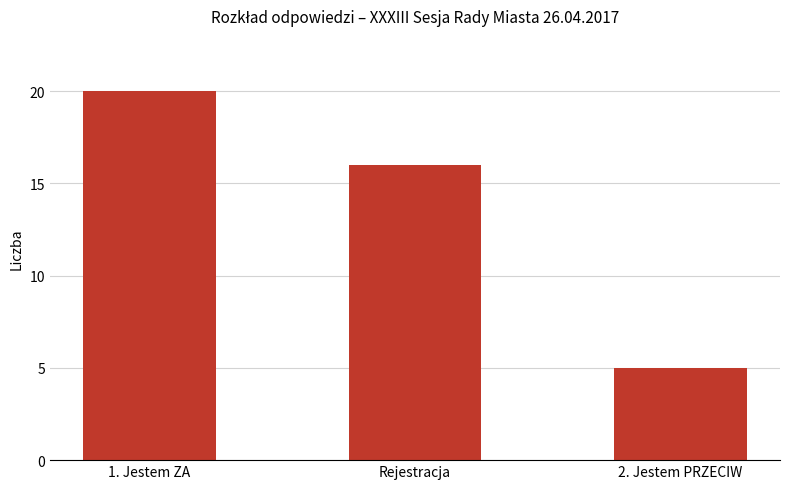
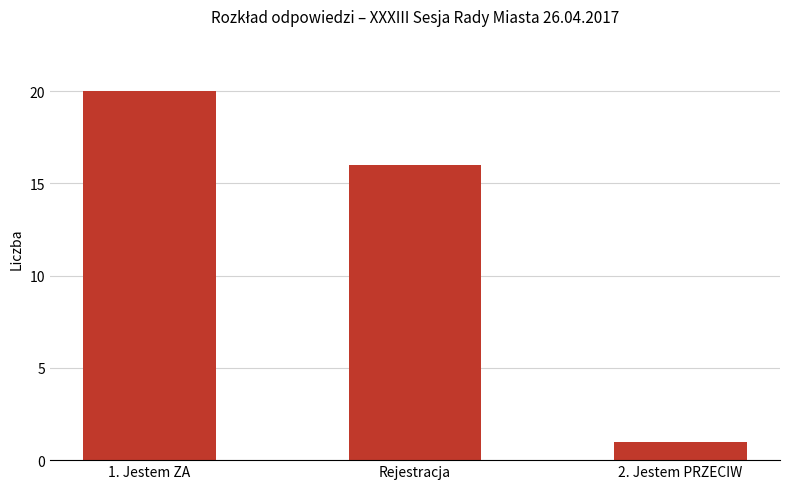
2. Jestem PRZECIW: 5 -> 1
